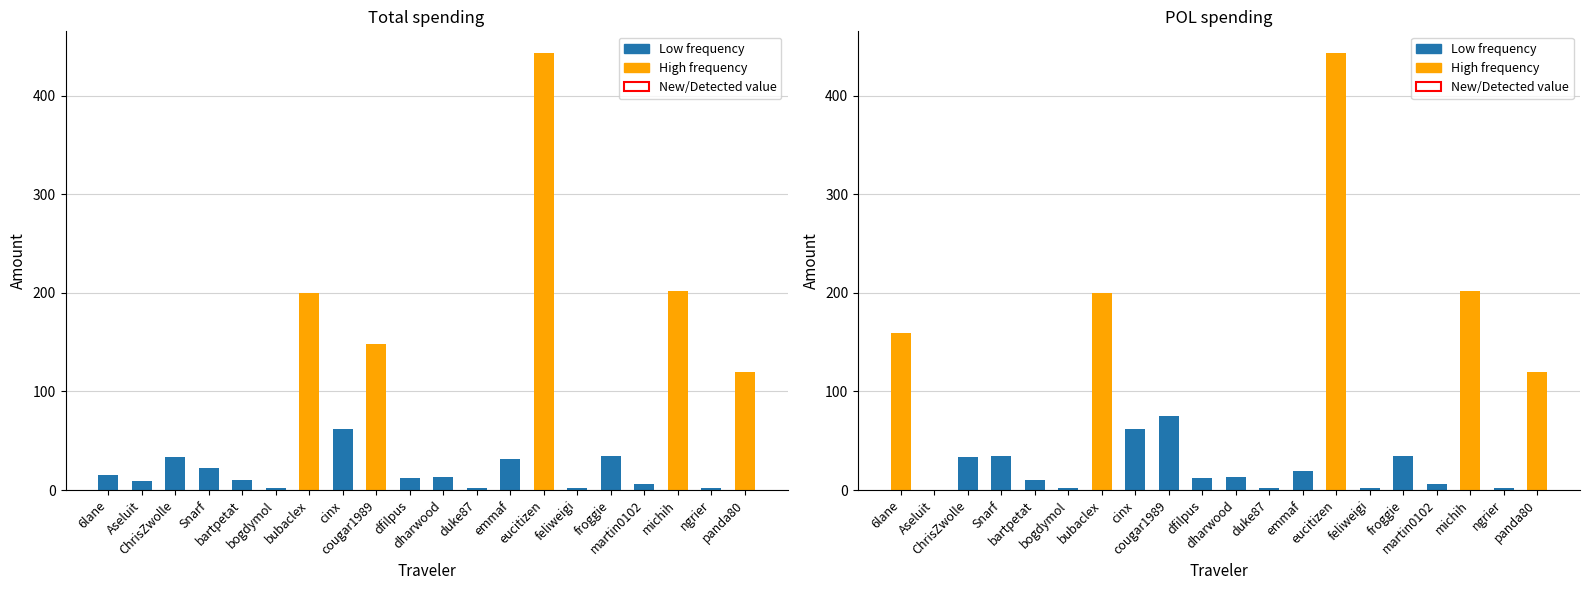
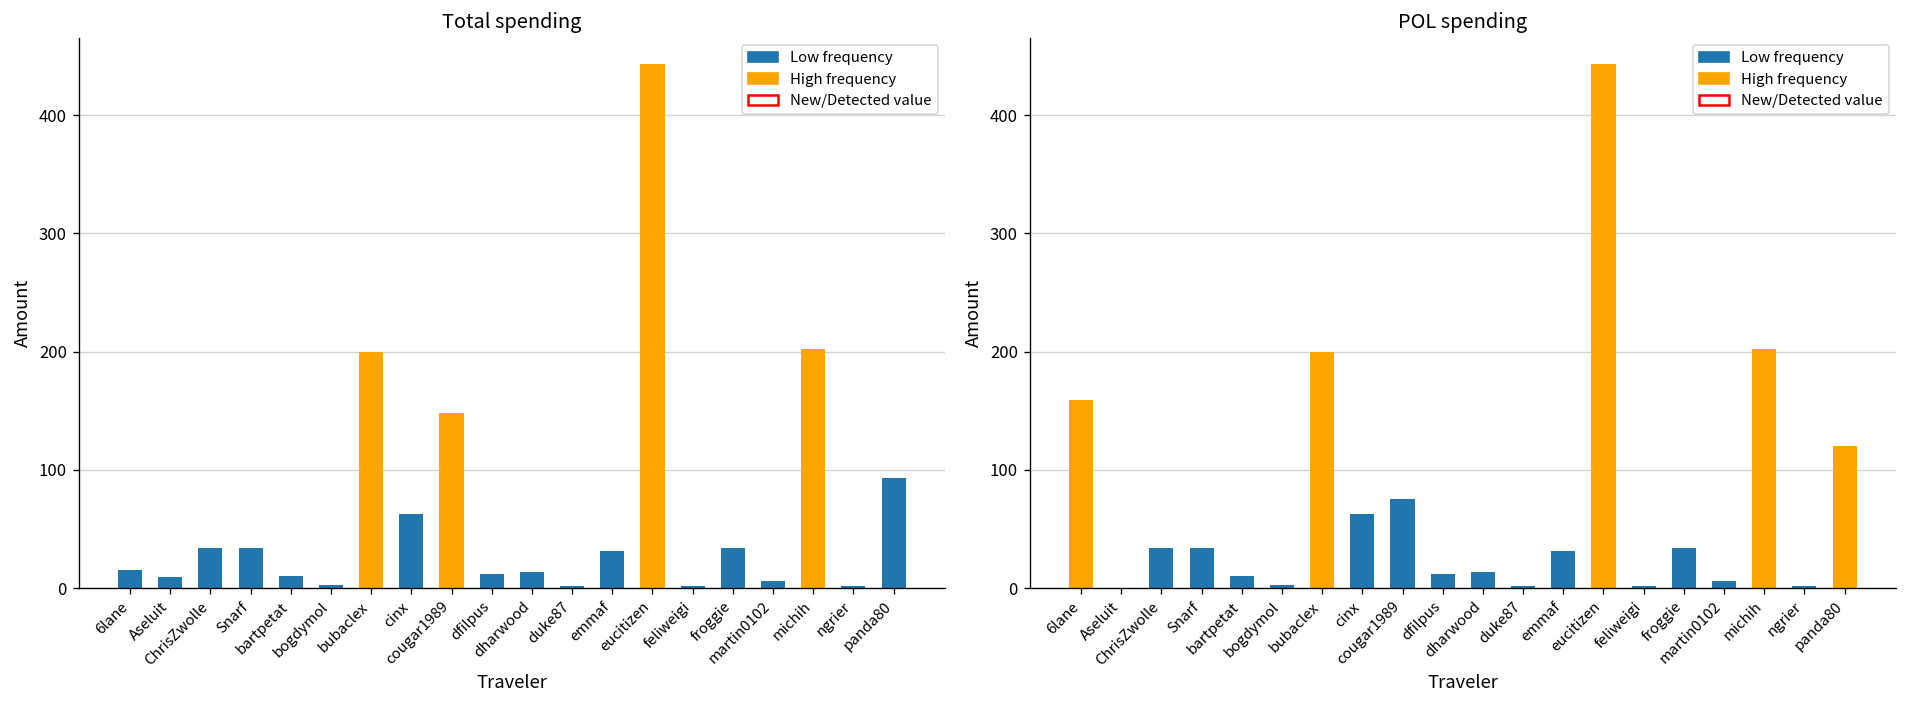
Total spending, Snarf: 20 -> 30
Total spending, panda80: 120 -> 90
POL spending, emmaf: 20 -> 30
